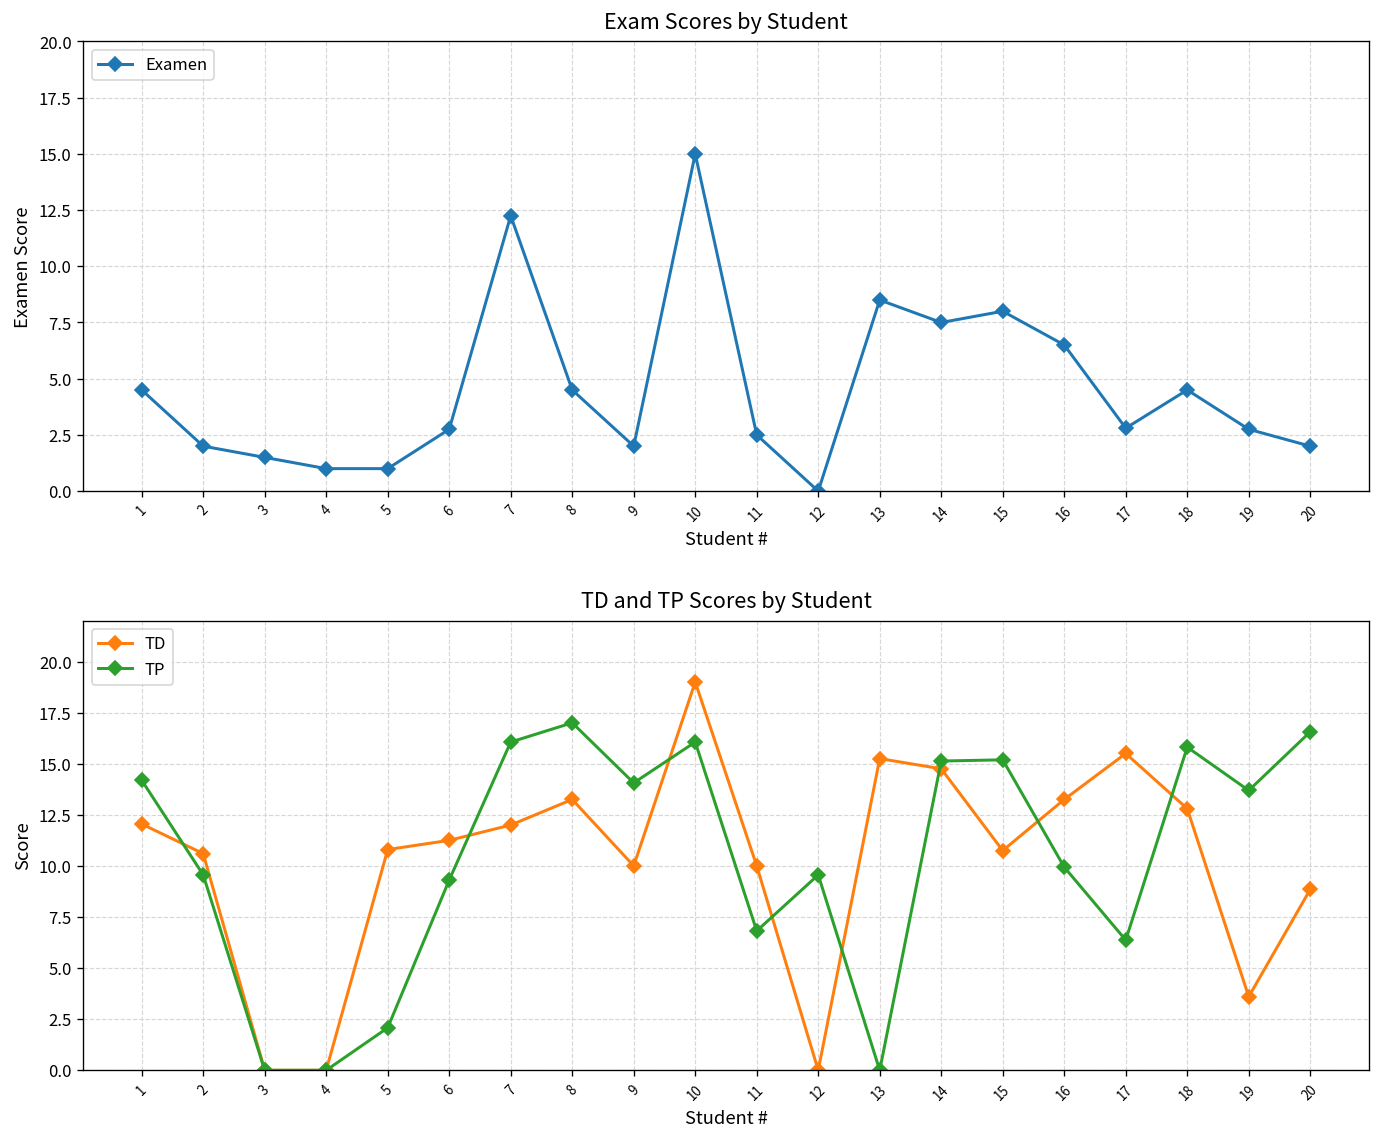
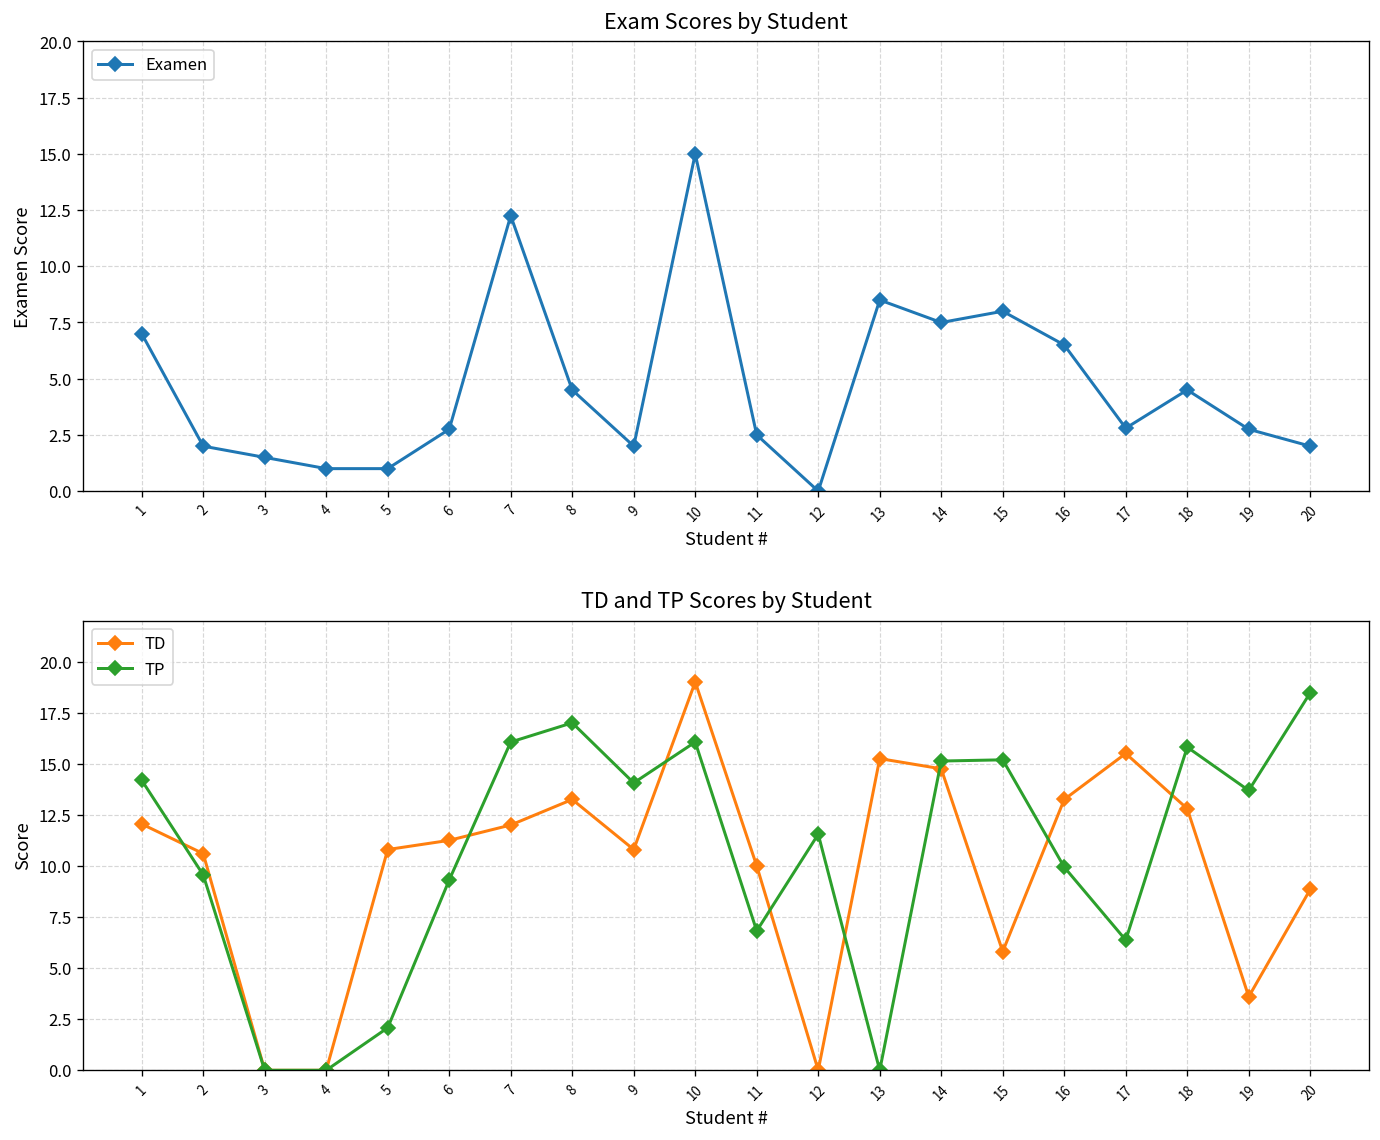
Exam Scores by Student, 1: 4.5 -> 7.0
TD and TP Scores by Student, TD, 9: 10.0 -> 10.8
TD and TP Scores by Student, TP, 12: 9.6 -> 11.6
TD and TP Scores by Student, TD, 15: 10.8 -> 5.8
TD and TP Scores by Student, TP, 20: 16.6 -> 18.5
